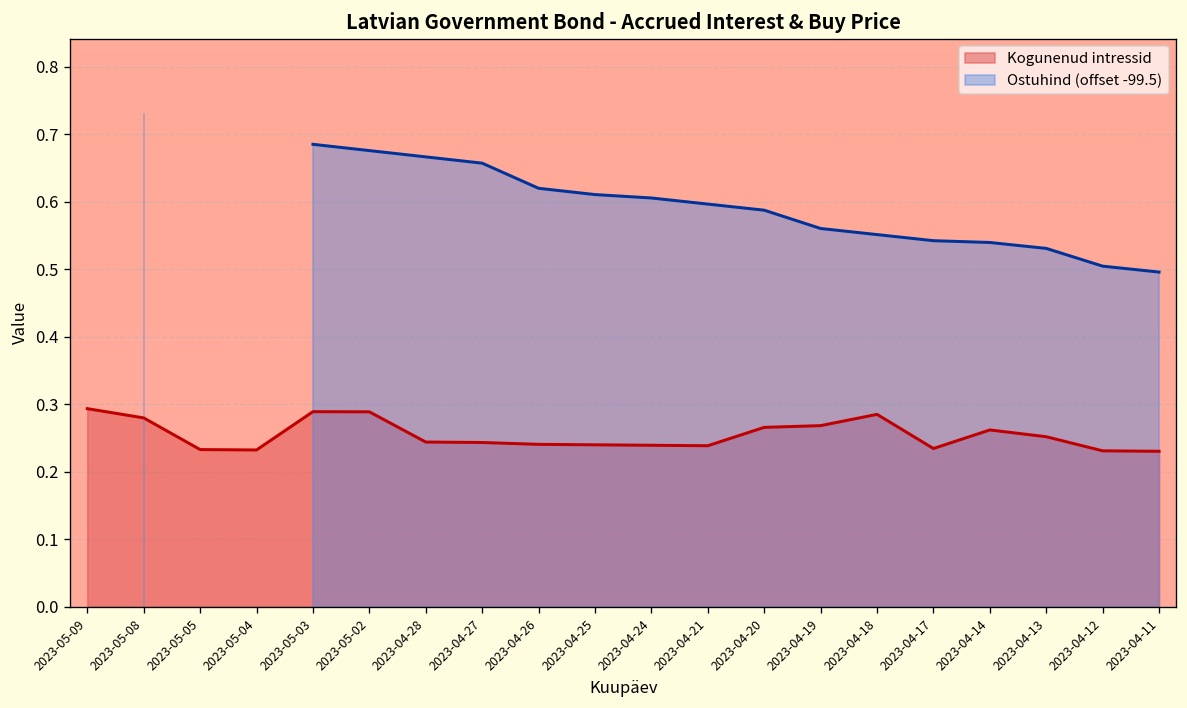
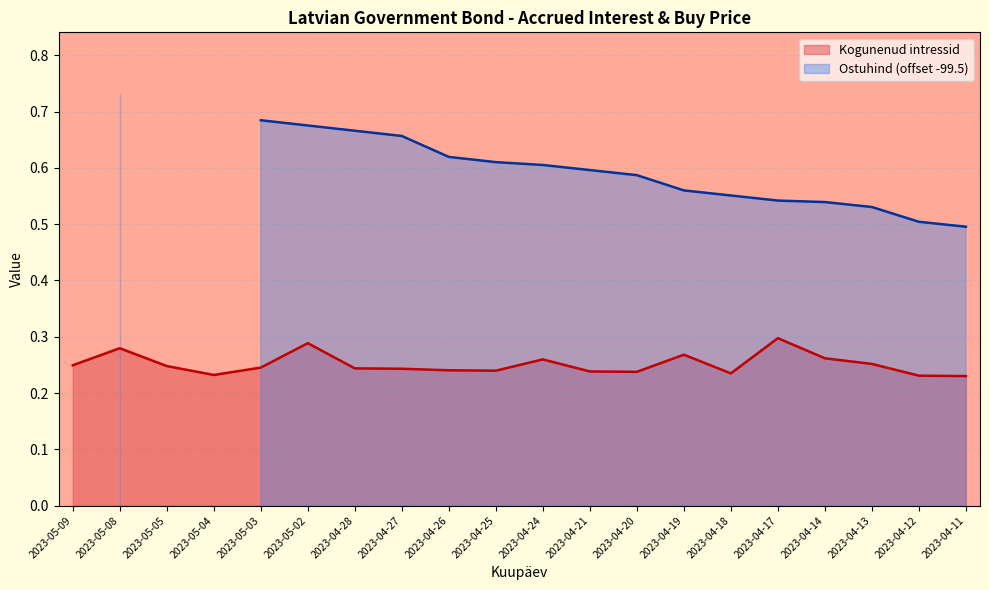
Kogunenud intressid, 2023-05-09: 0.29 -> 0.25
Kogunenud intressid, 2023-05-05: 0.23 -> 0.25
Kogunenud intressid, 2023-05-03: 0.29 -> 0.25
Kogunenud intressid, 2023-04-24: 0.24 -> 0.26
Kogunenud intressid, 2023-04-20: 0.27 -> 0.24
Kogunenud intressid, 2023-04-18: 0.28 -> 0.23
Kogunenud intressid, 2023-04-17: 0.23 -> 0.30
